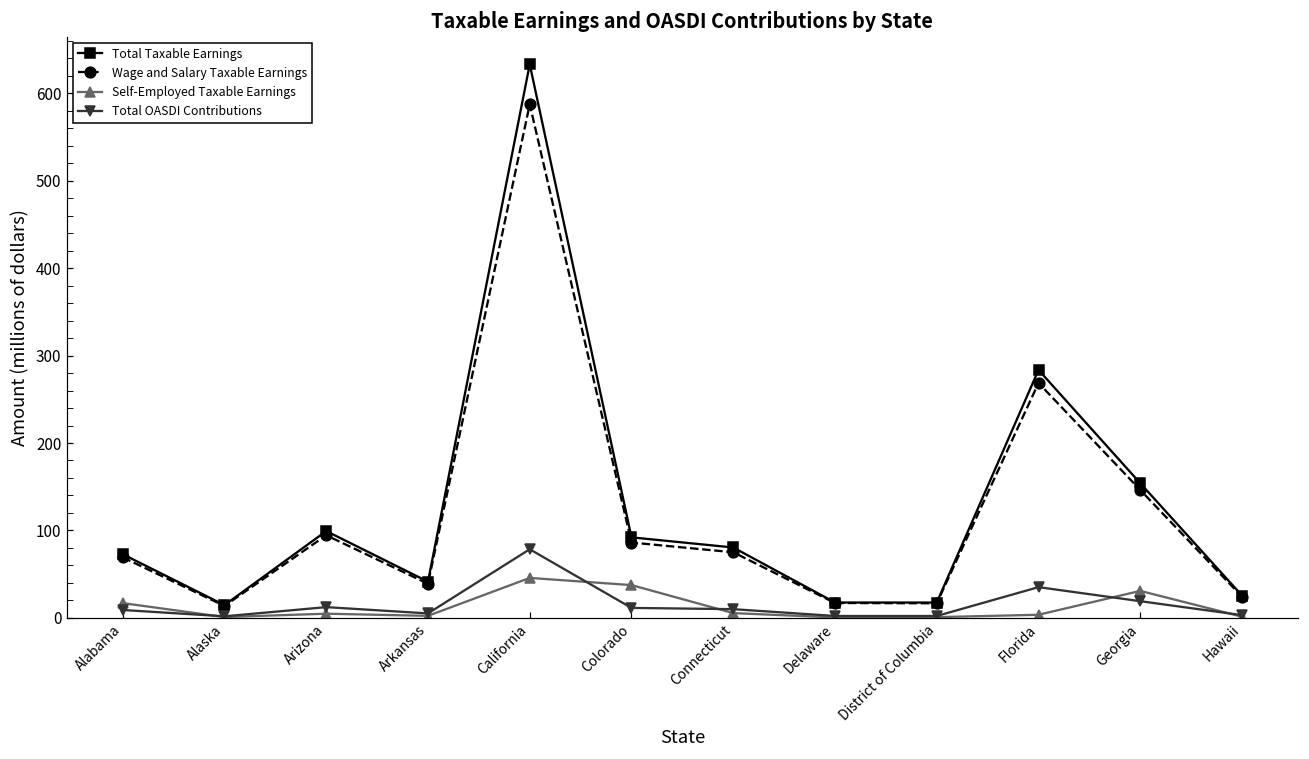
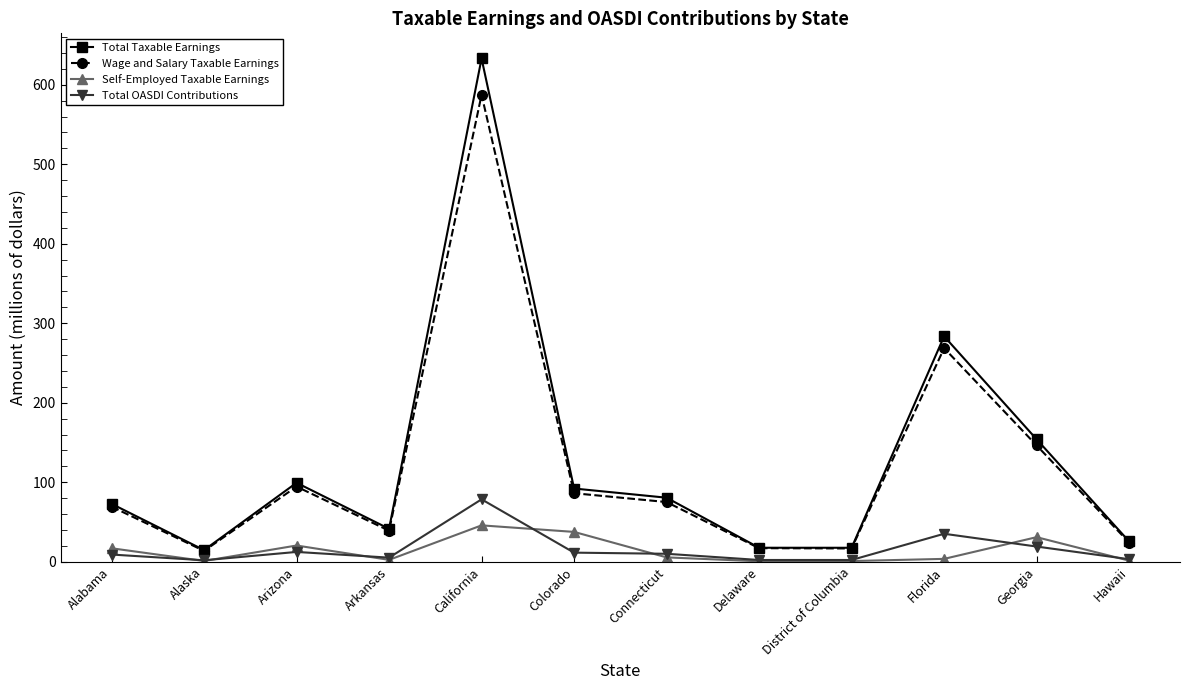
Self-Employed Taxable Earnings, Arizona: 0 -> 20
